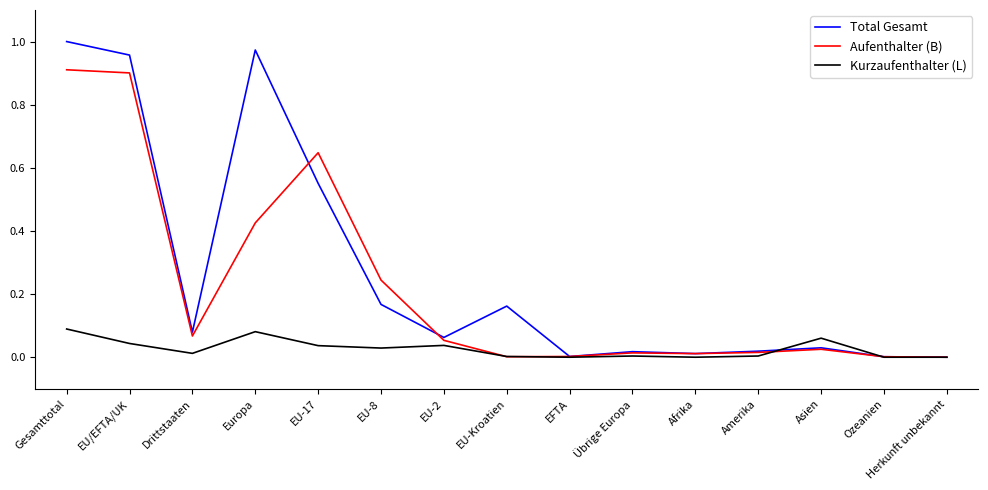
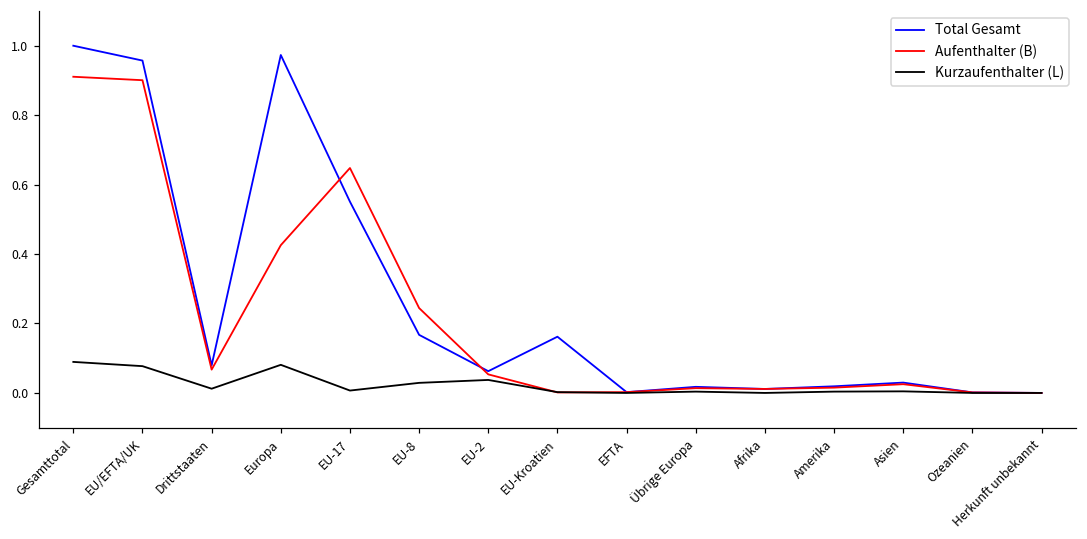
Kurzaufenthalter (L), EU/EFTA/UK: 0.04 -> 0.08
Kurzaufenthalter (L), EU-17: 0.04 -> 0.01
Kurzaufenthalter (L), Asien: 0.06 -> 0.00
